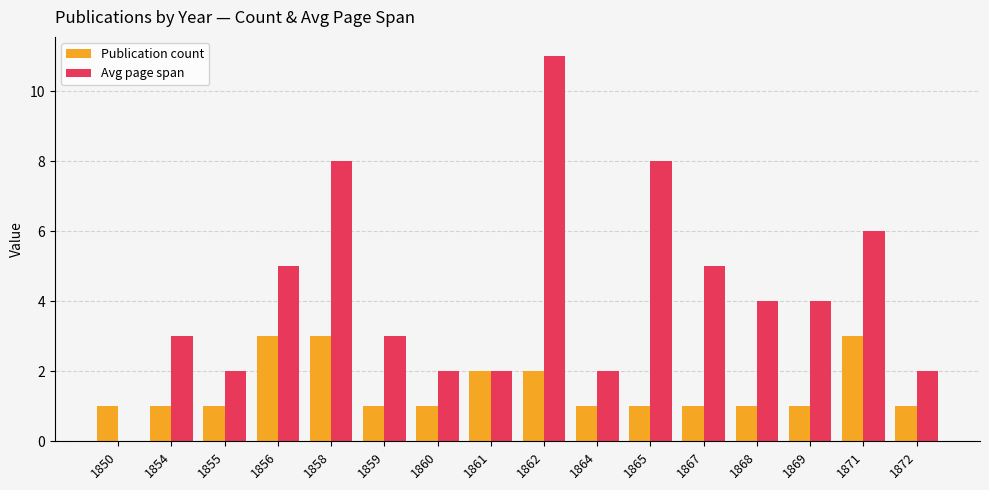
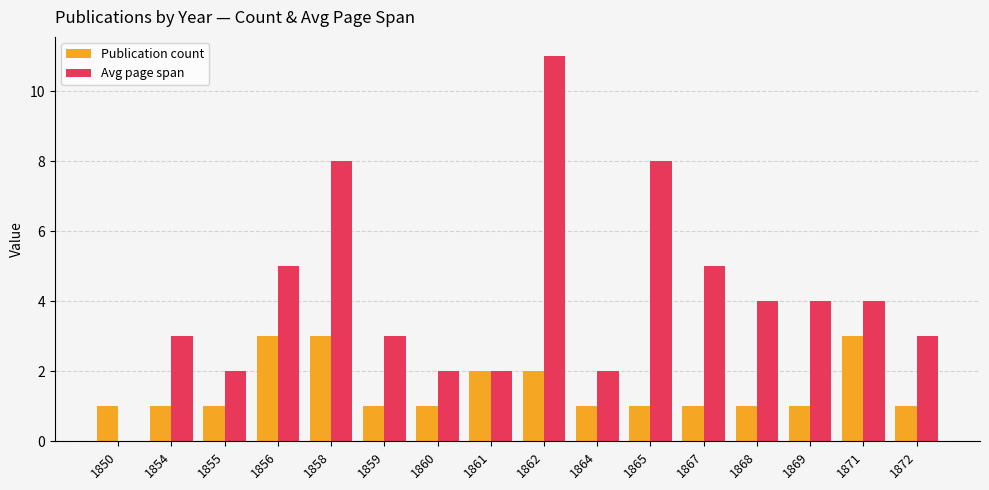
Avg page span, 1871: 6 -> 4
Avg page span, 1872: 2 -> 3
